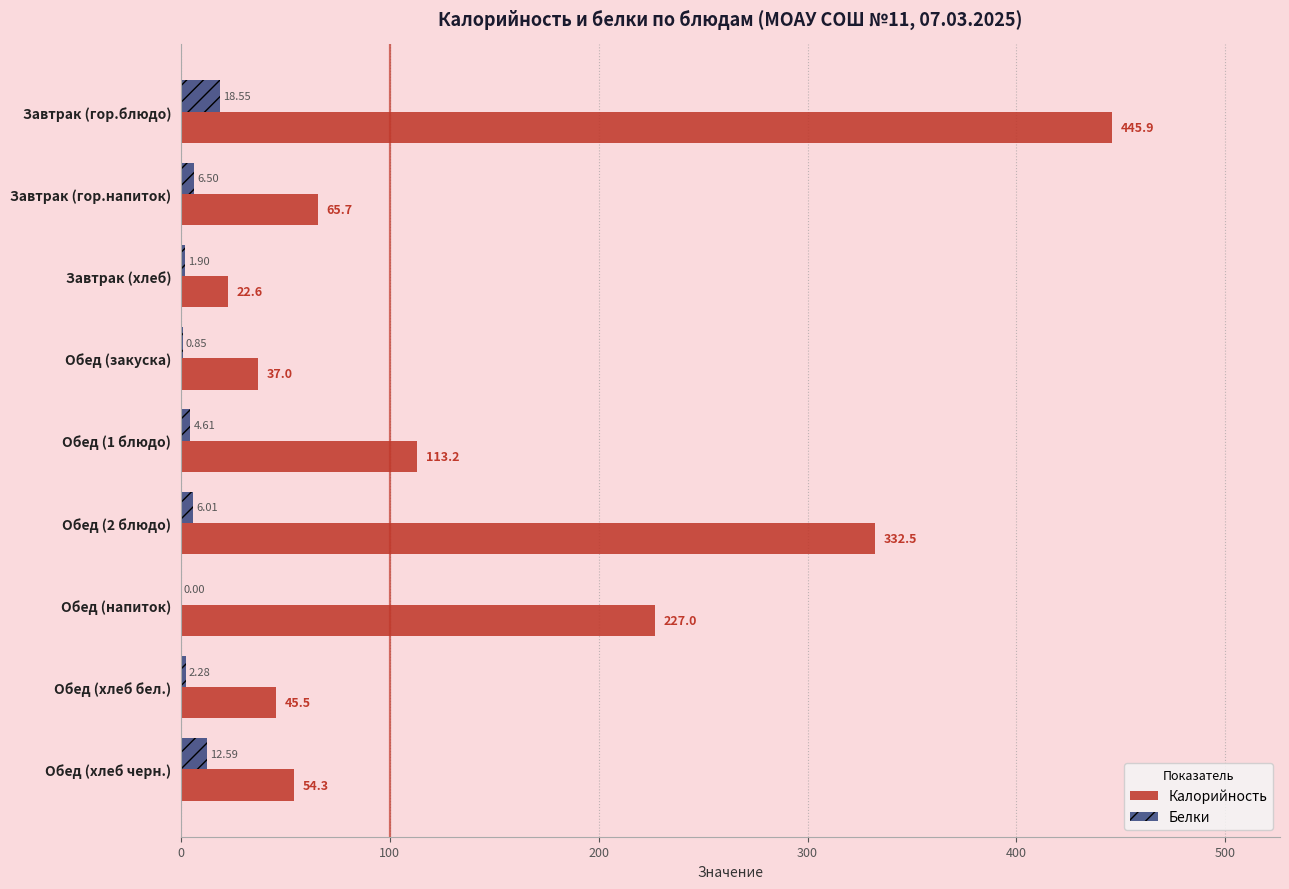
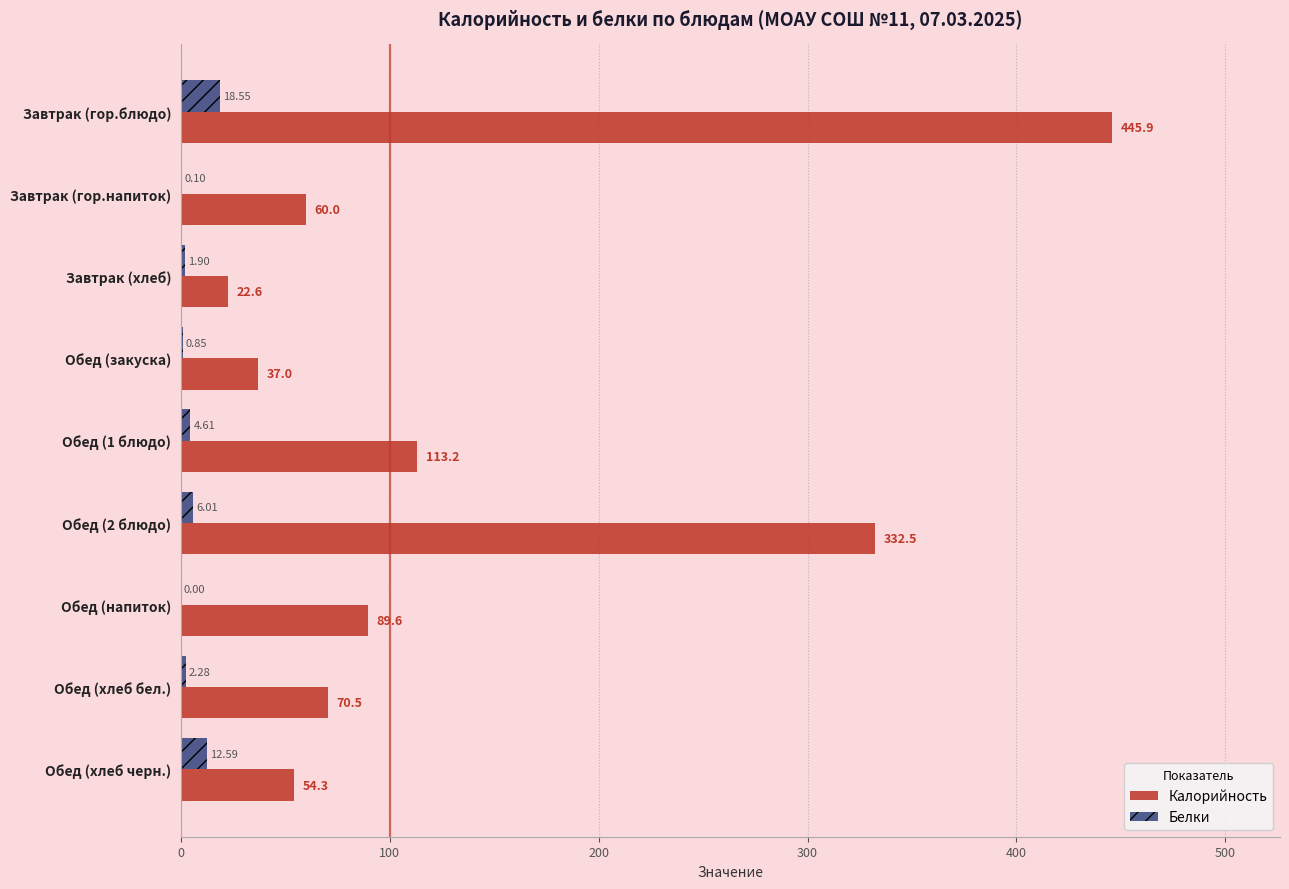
Белки, Завтрак (гор.напиток): 6.50 -> 0.10
Калорийность, Завтрак (гор.напиток): 65.7 -> 60.0
Калорийность, Обед (напиток): 227.0 -> 89.6
Калорийность, Обед (хлеб бел.): 45.5 -> 70.5
